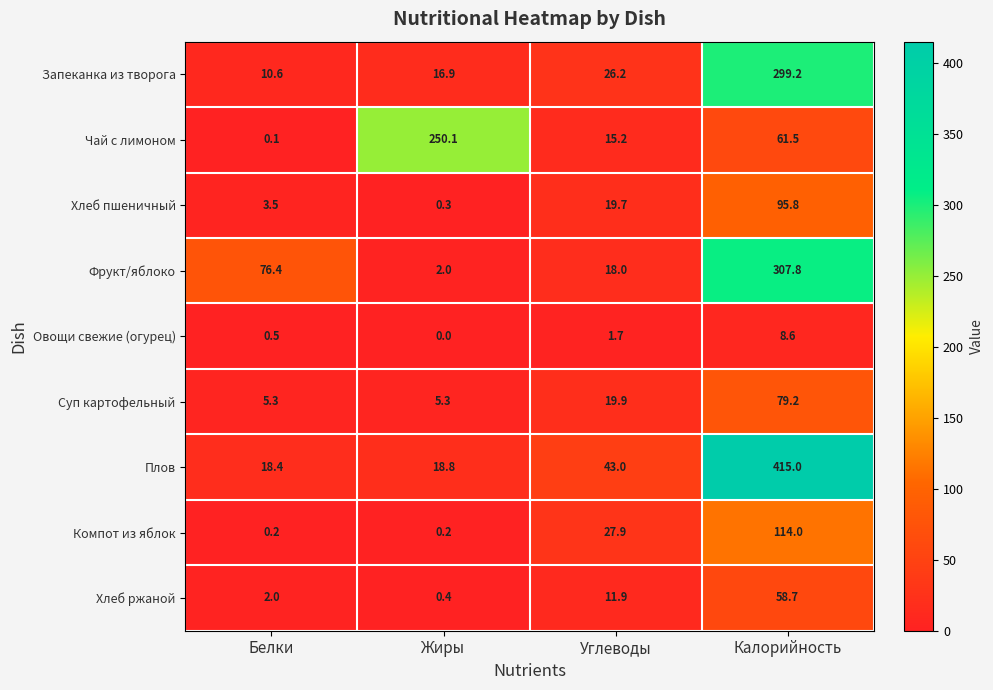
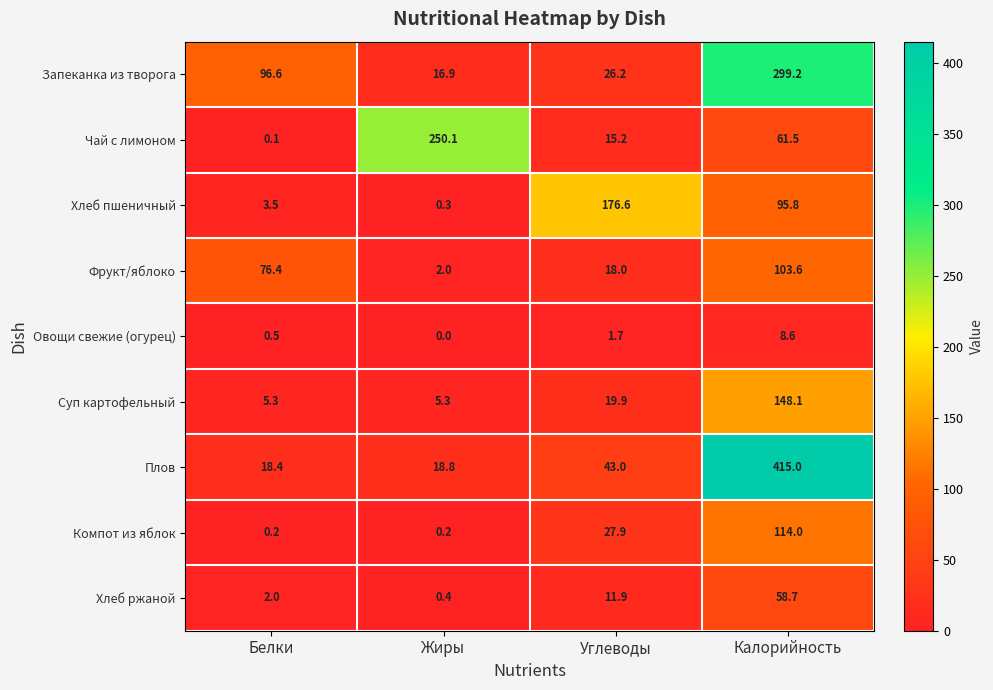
Запеканка из творога, Белки: 10.6 -> 96.6
Хлеб пшеничный, Углеводы: 19.7 -> 176.6
Фрукт/яблоко, Калорийность: 307.8 -> 103.6
Суп картофельный, Калорийность: 79.2 -> 148.1
